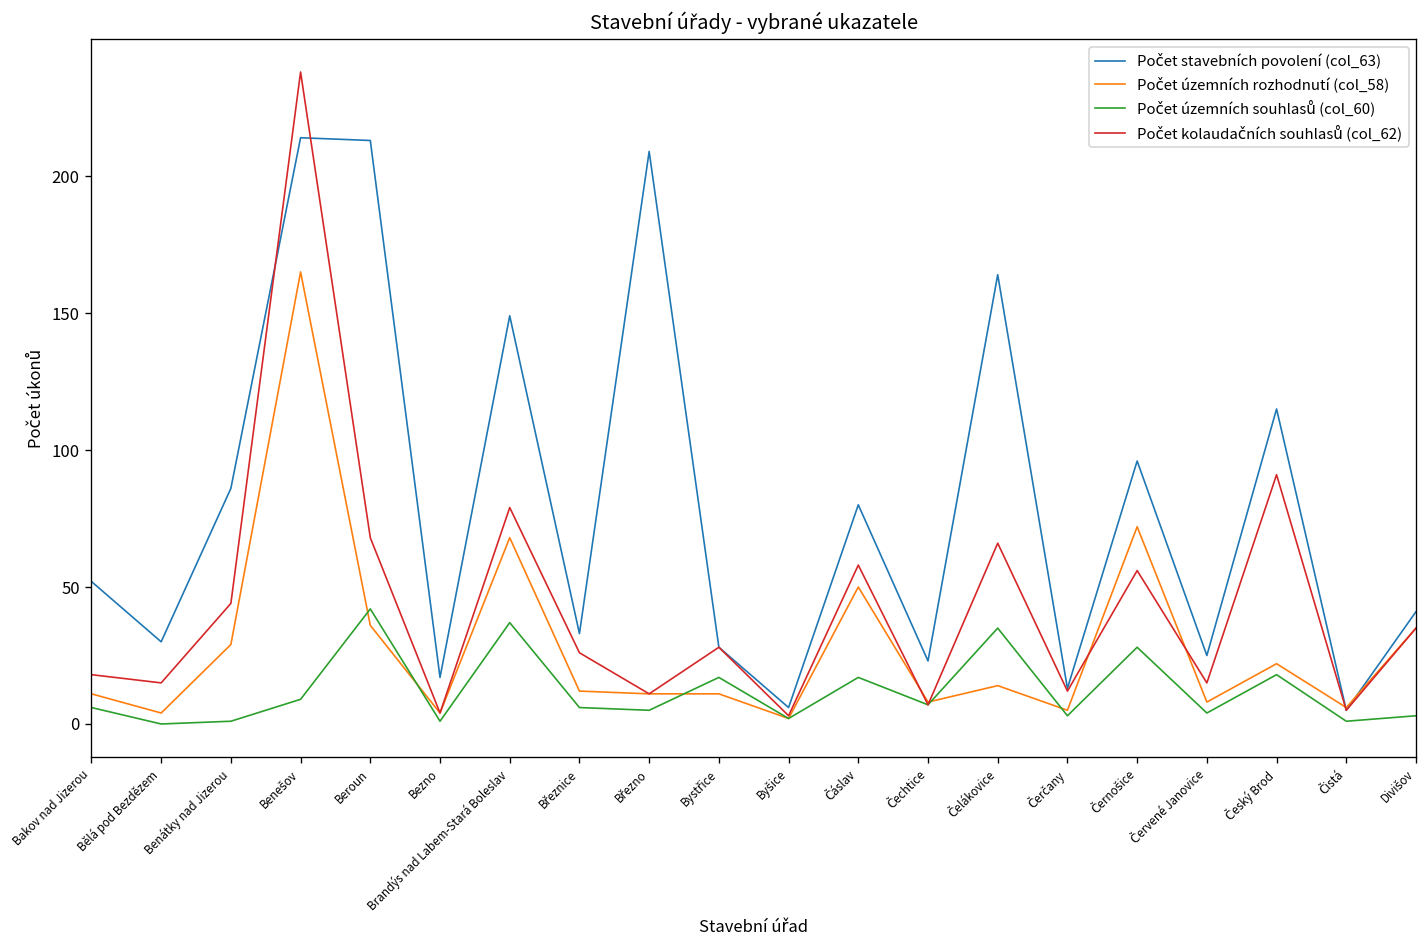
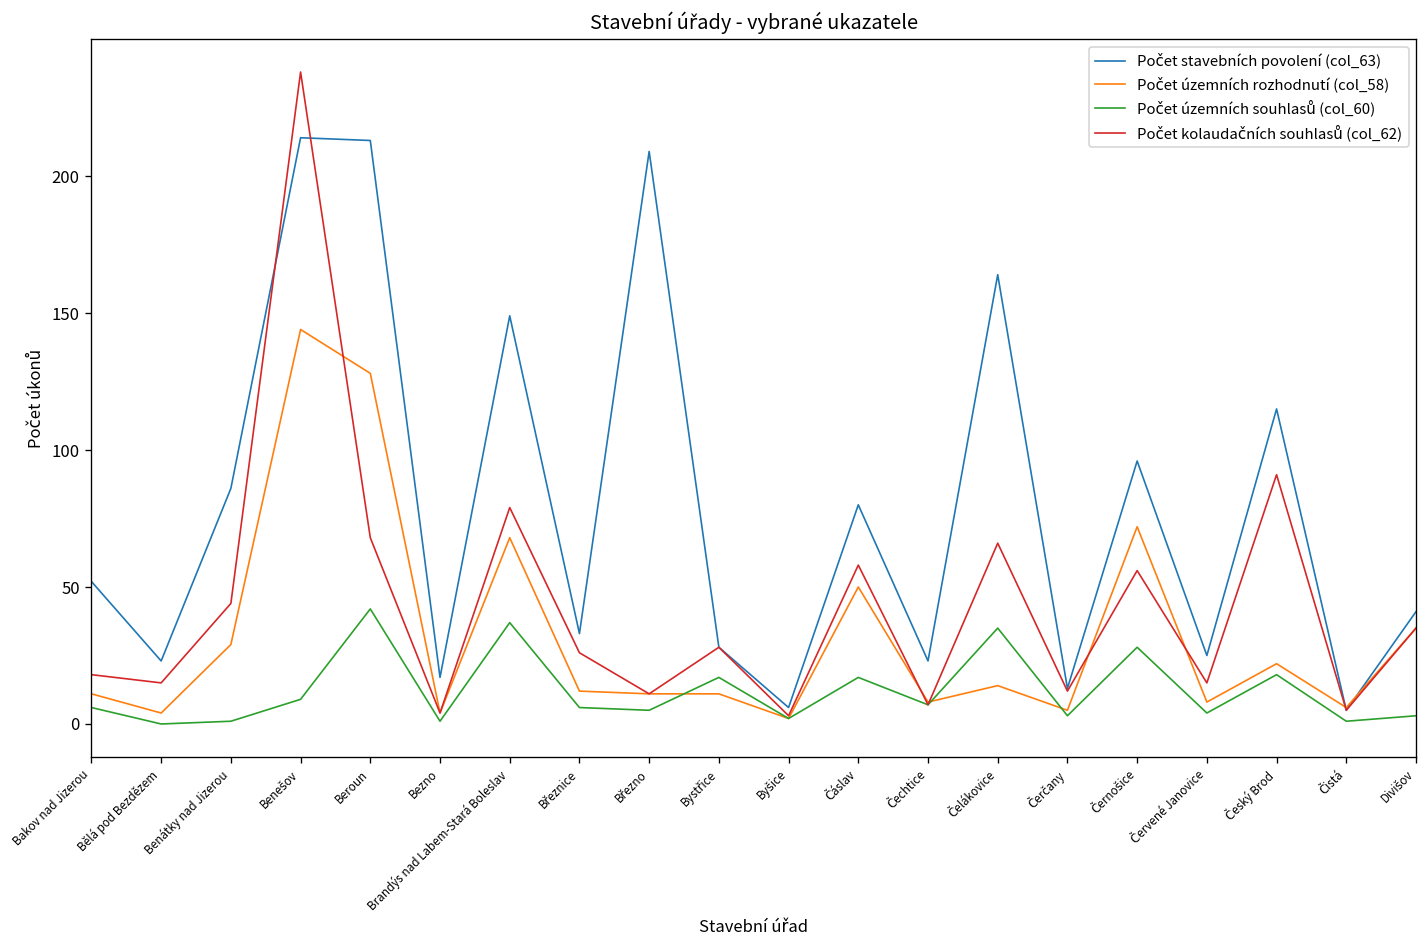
Počet stavebních povolení (col_63), Bělá pod Bezdězem: 30 -> 23
Počet územních rozhodnutí (col_58), Benešov: 165 -> 144
Počet územních rozhodnutí (col_58), Beroun: 36 -> 128
